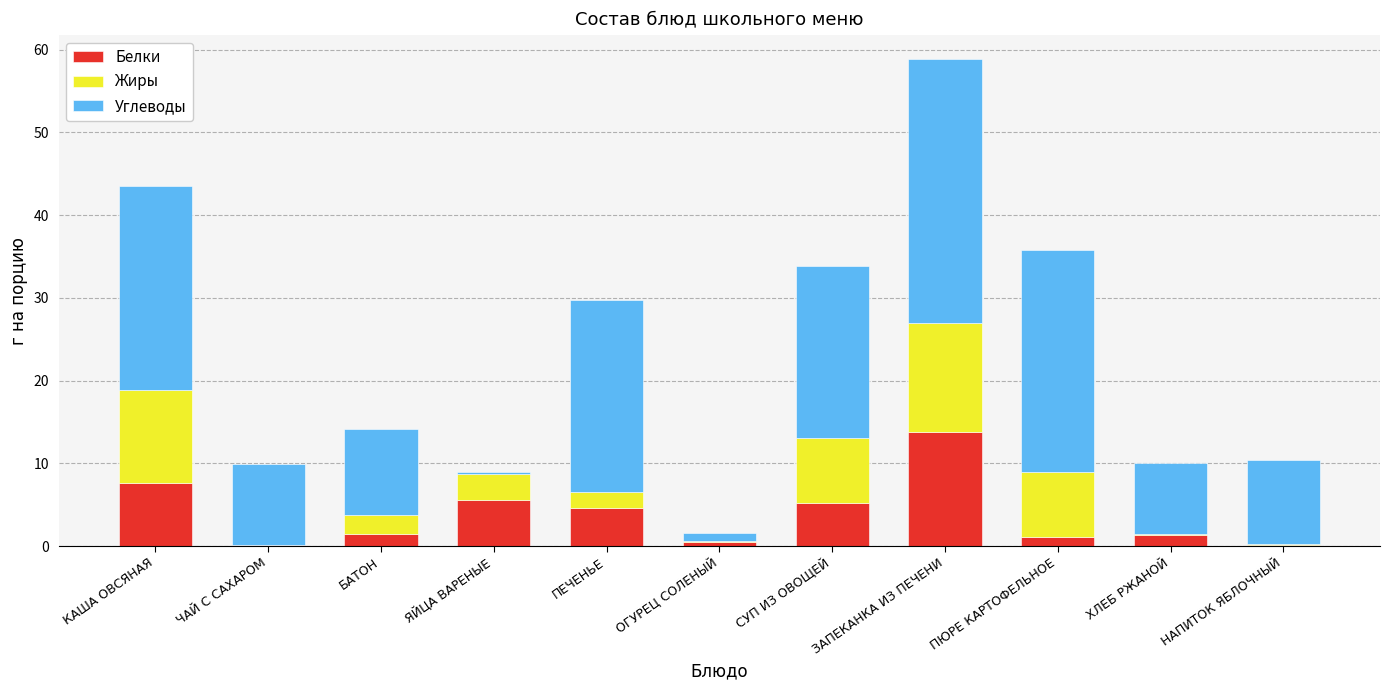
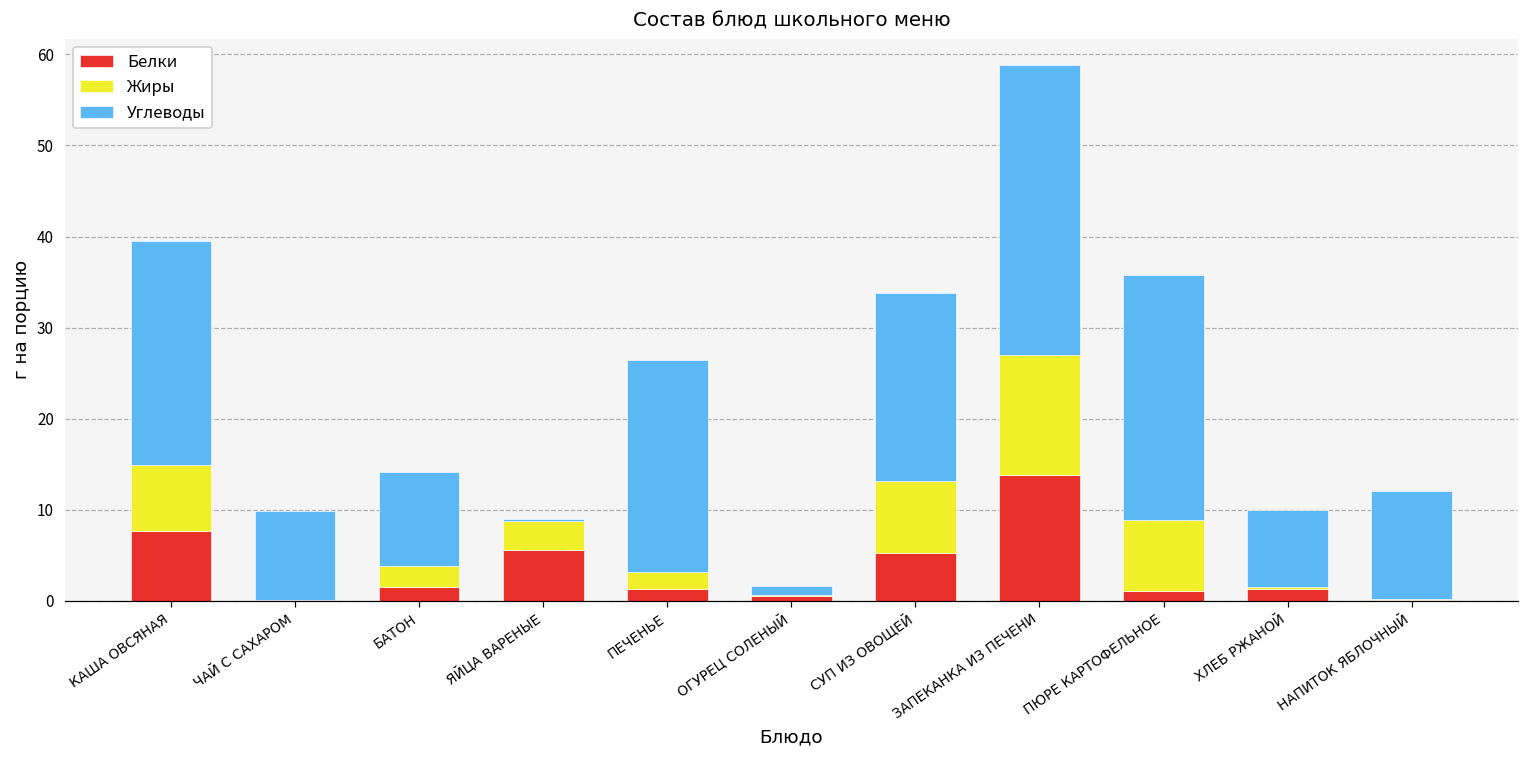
Жиры, КАША ОВСЯНАЯ: 11 -> 7
Белки, ПЕЧЕНЬЕ: 5 -> 1
Углеводы, НАПИТОК ЯБЛОЧНЫЙ: 10 -> 12
